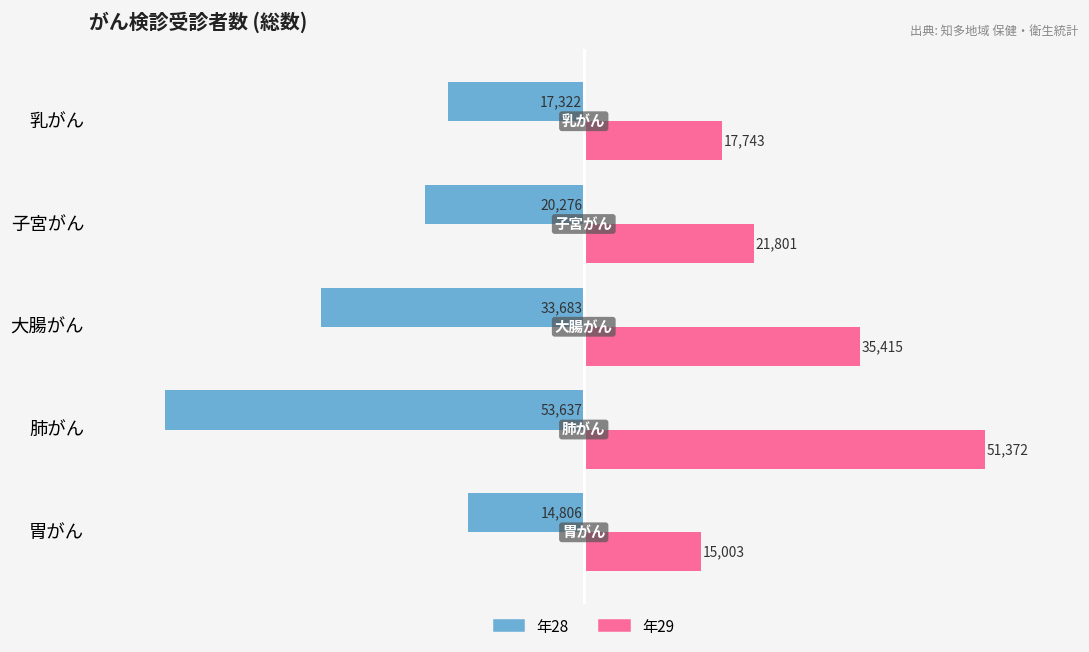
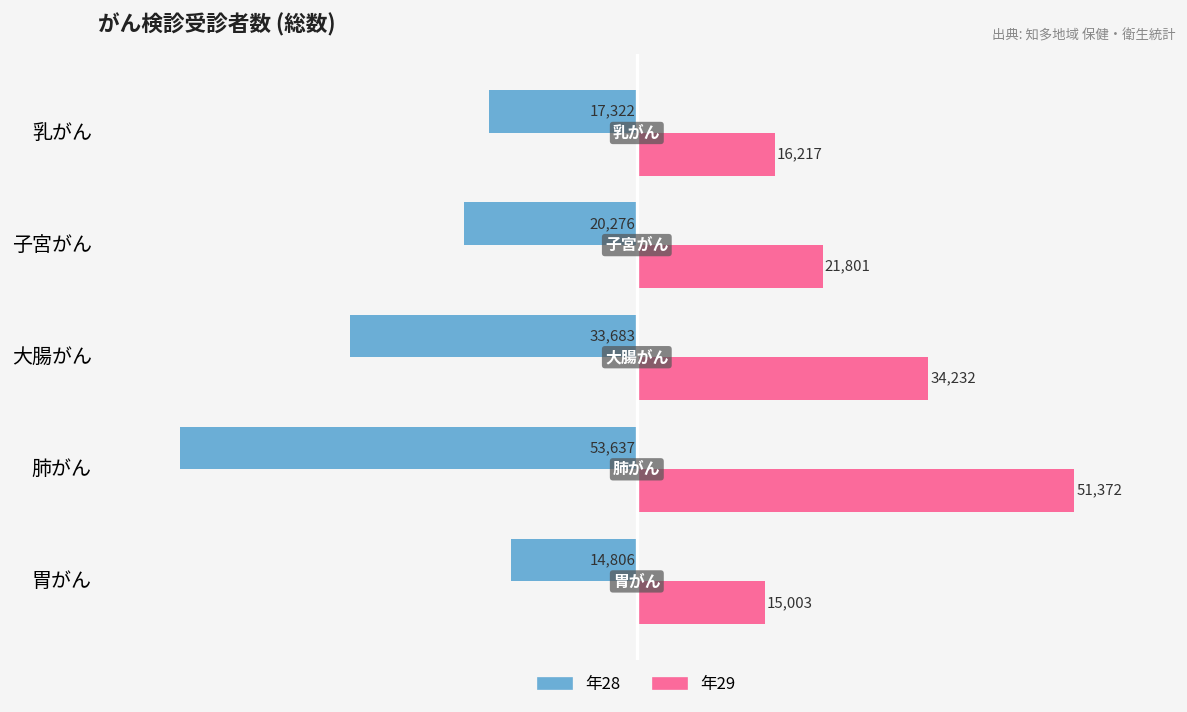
年29, 乳がん: 17,743 -> 16,217
年29, 大腸がん: 35,415 -> 34,232
